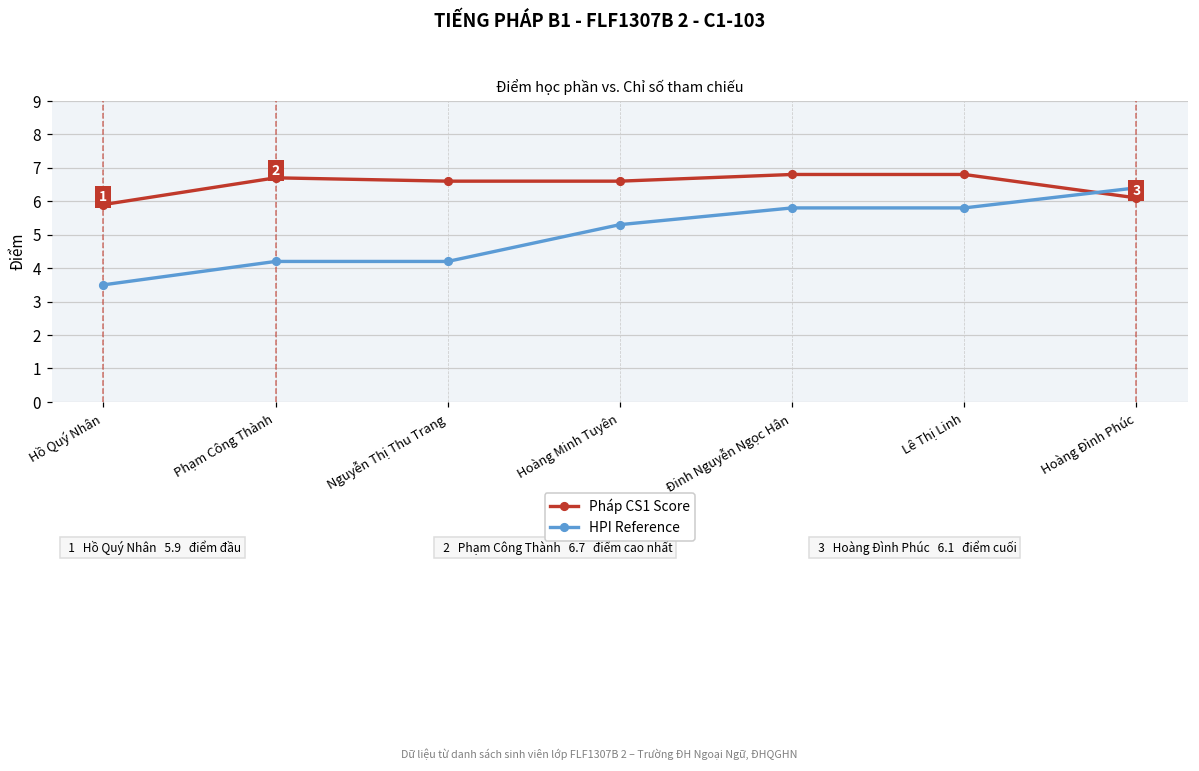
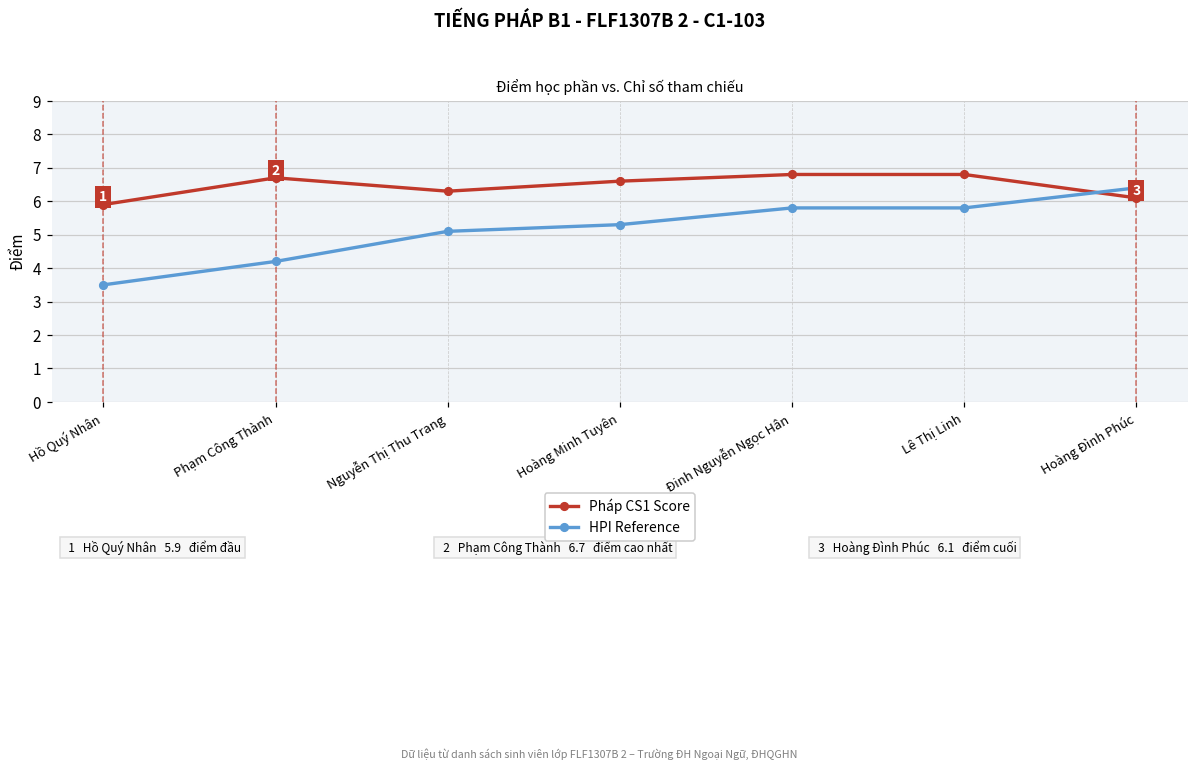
Pháp CS1 Score, Nguyễn Thị Thu Trang: 6.6 -> 6.3
HPI Reference, Nguyễn Thị Thu Trang: 4.2 -> 5.1
